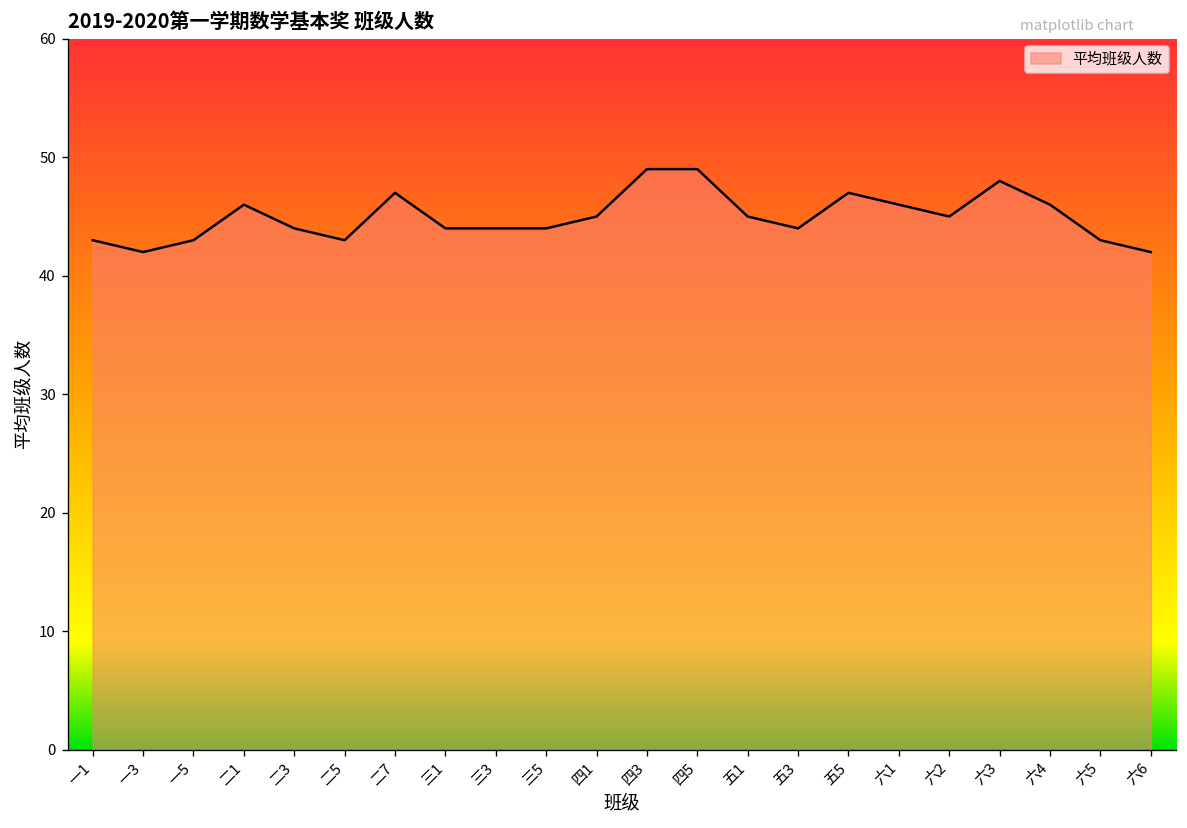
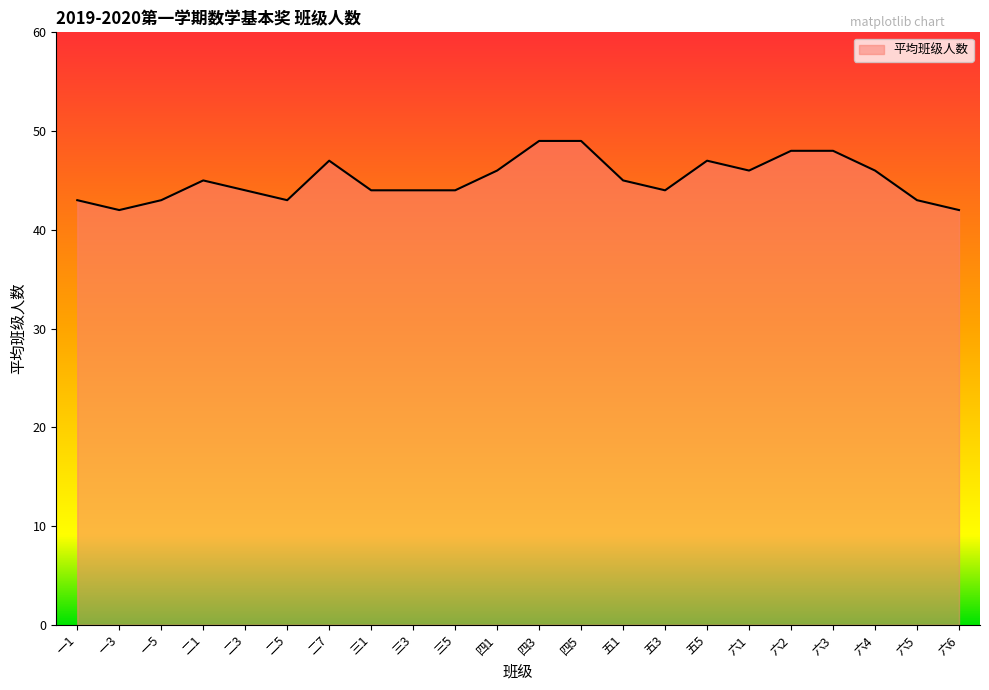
二1: 46 -> 45
四1: 45 -> 46
六2: 45 -> 48
